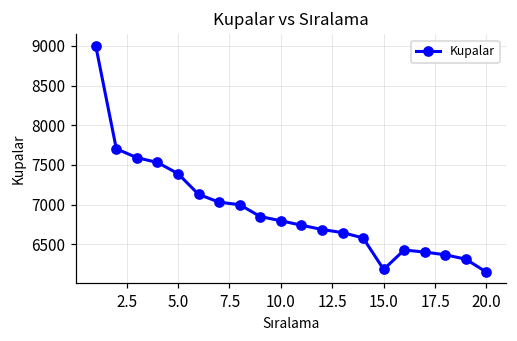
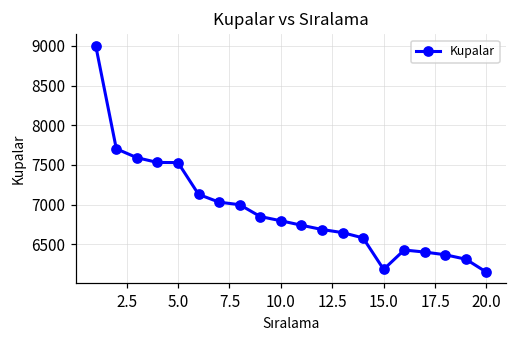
5.0: 7400 -> 7500
